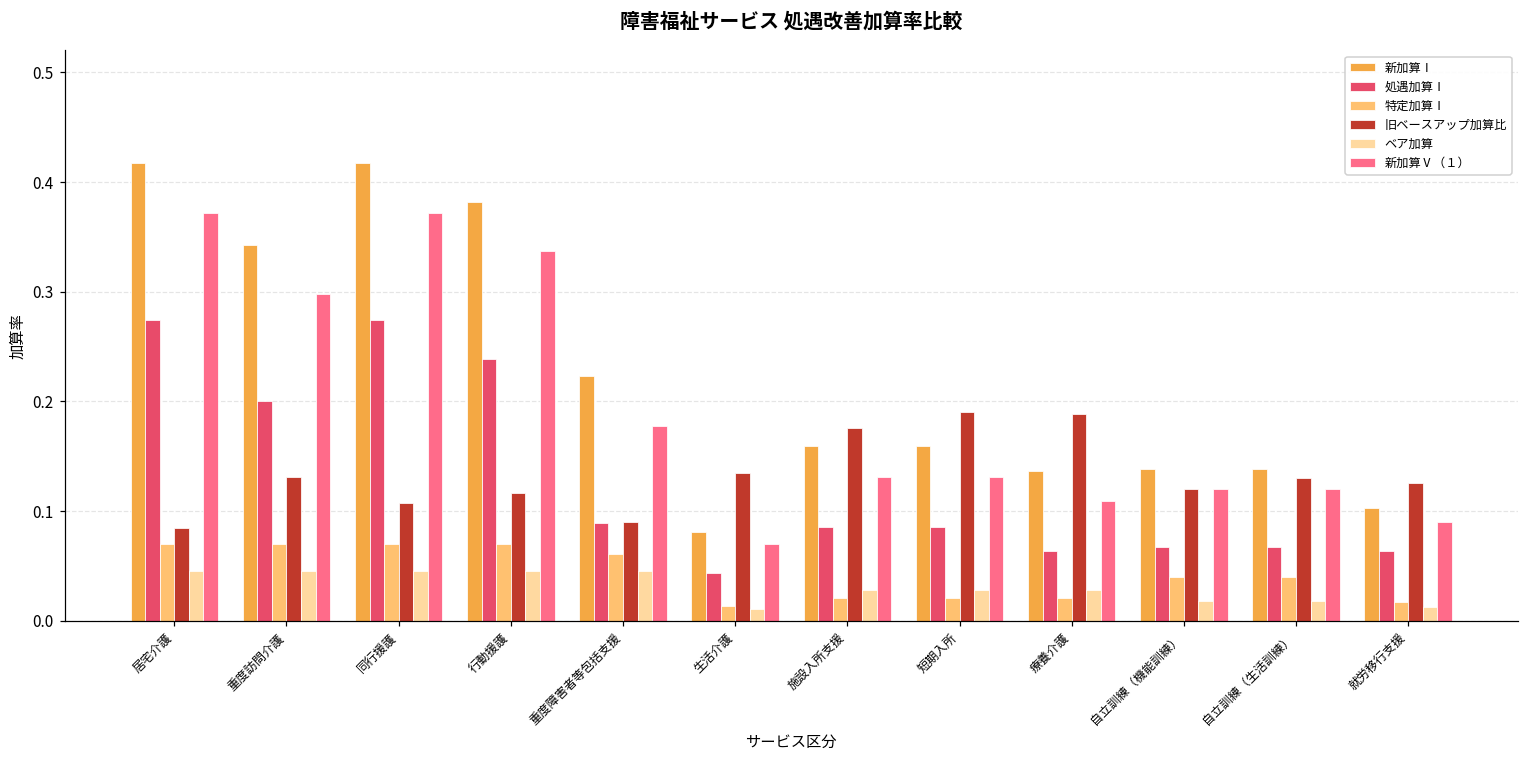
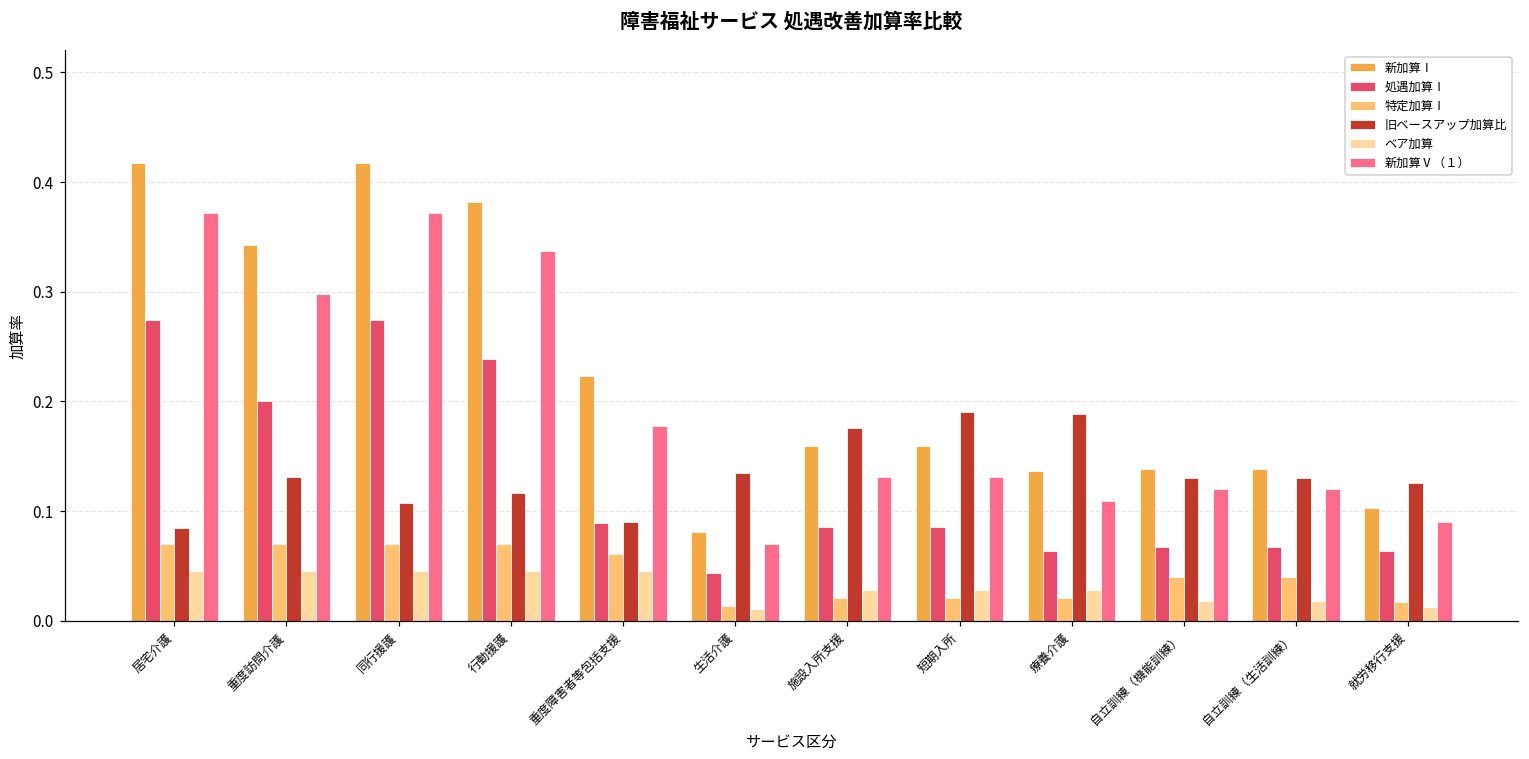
旧ベースアップ加算比, 自立訓練（機能訓練）: 0.12 -> 0.13
